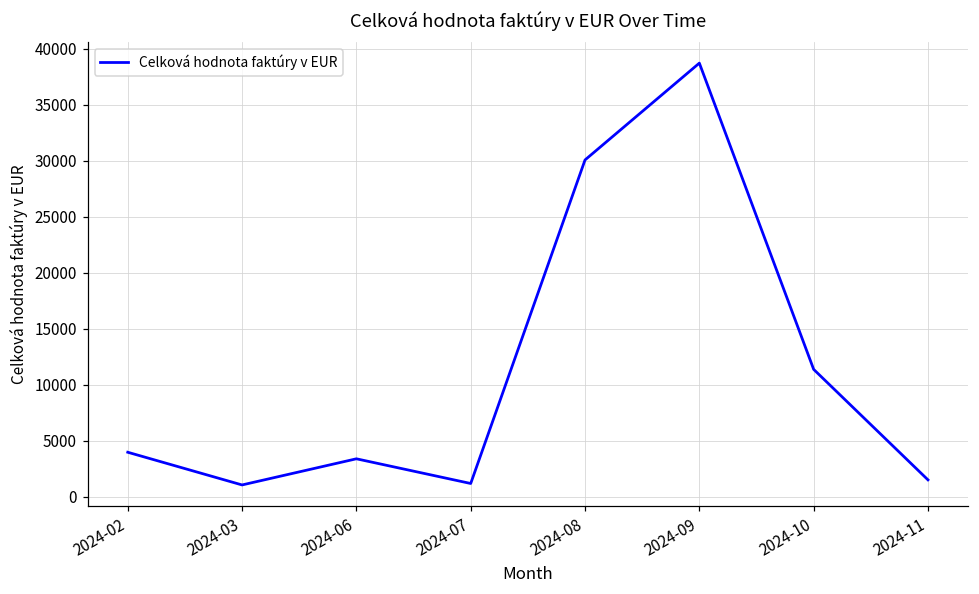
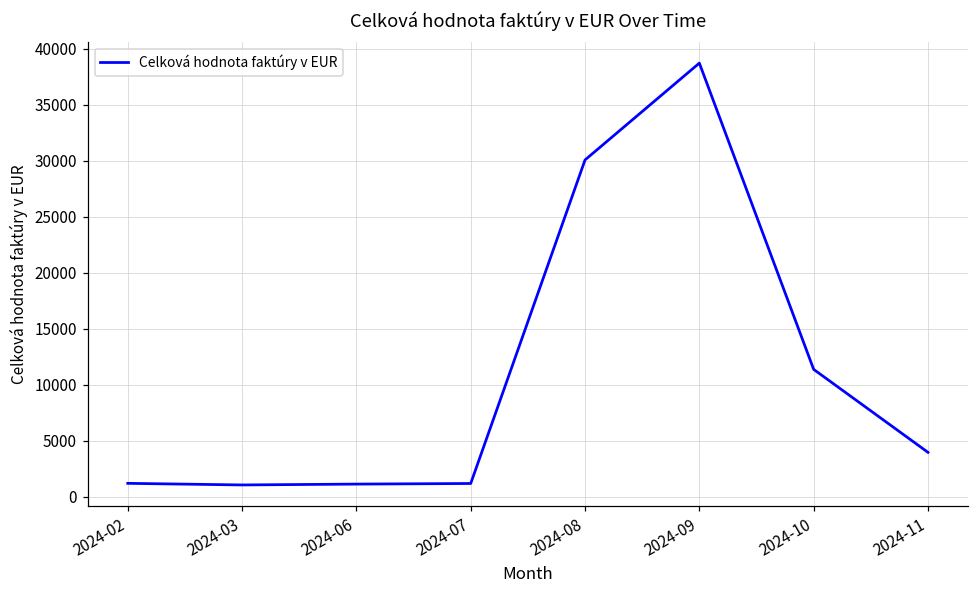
2024-02: 4000 -> 1200
2024-06: 3400 -> 1100
2024-11: 1500 -> 4000
